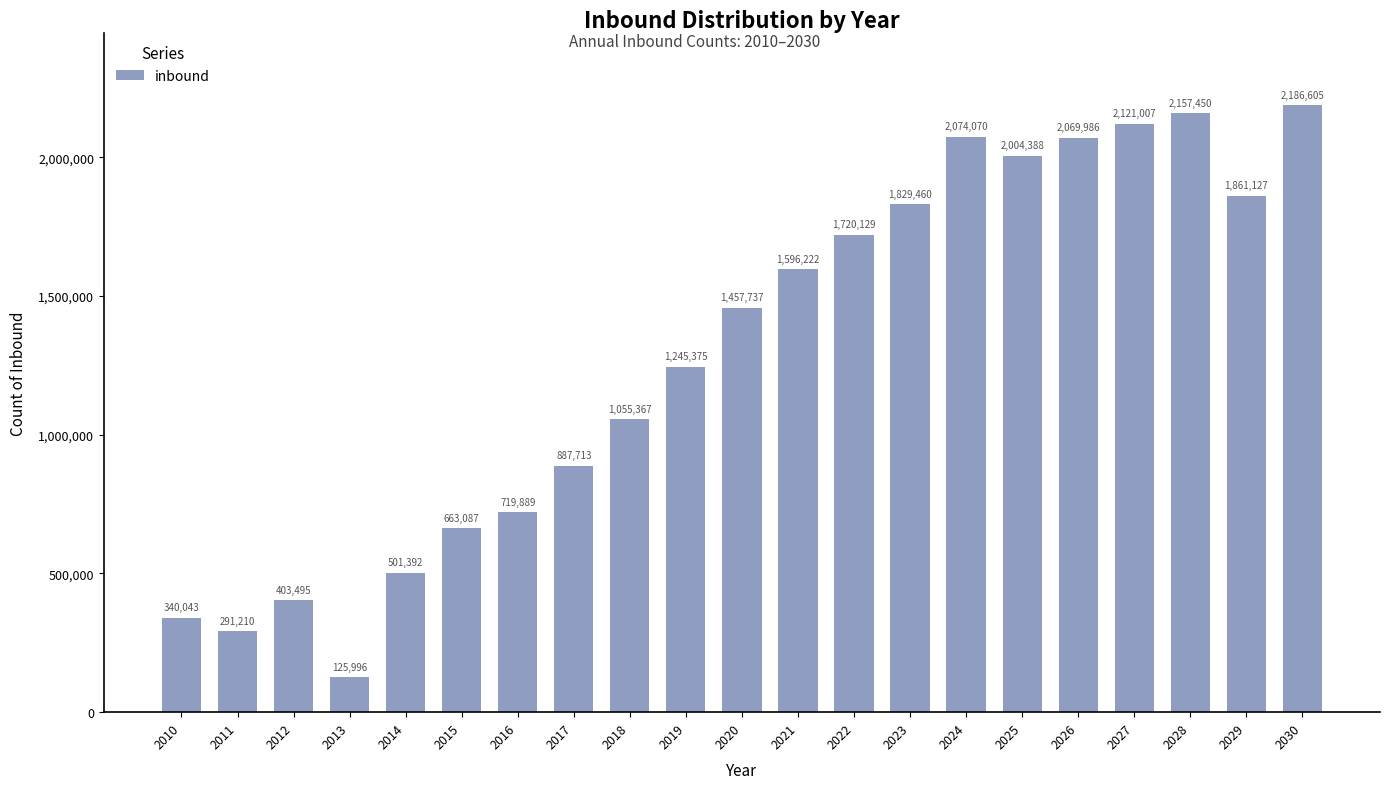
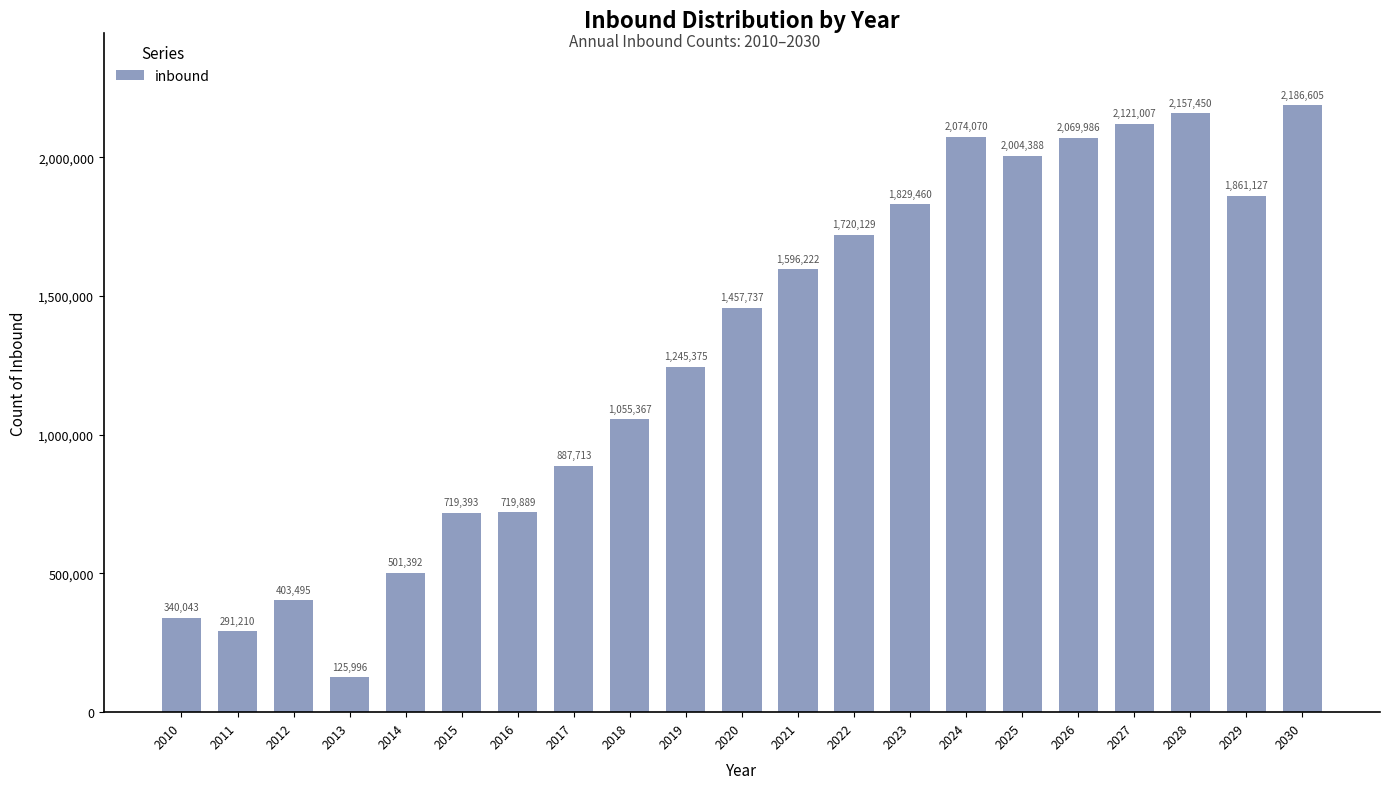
2015: 663,087 -> 719,393
